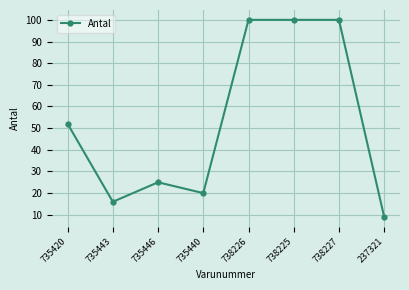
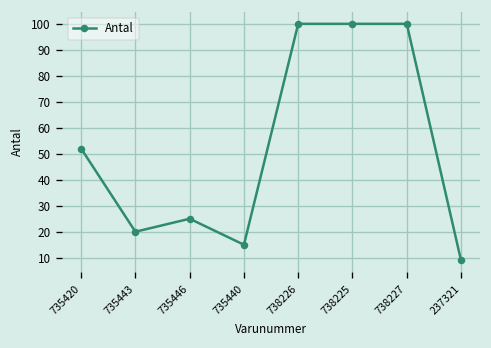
735443: 16 -> 20
735440: 20 -> 15
